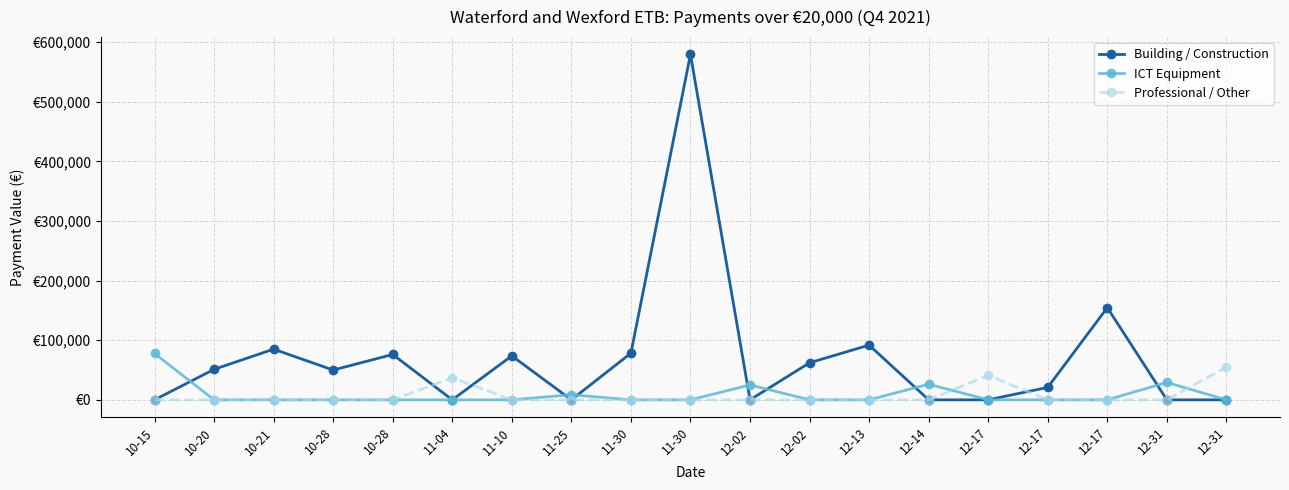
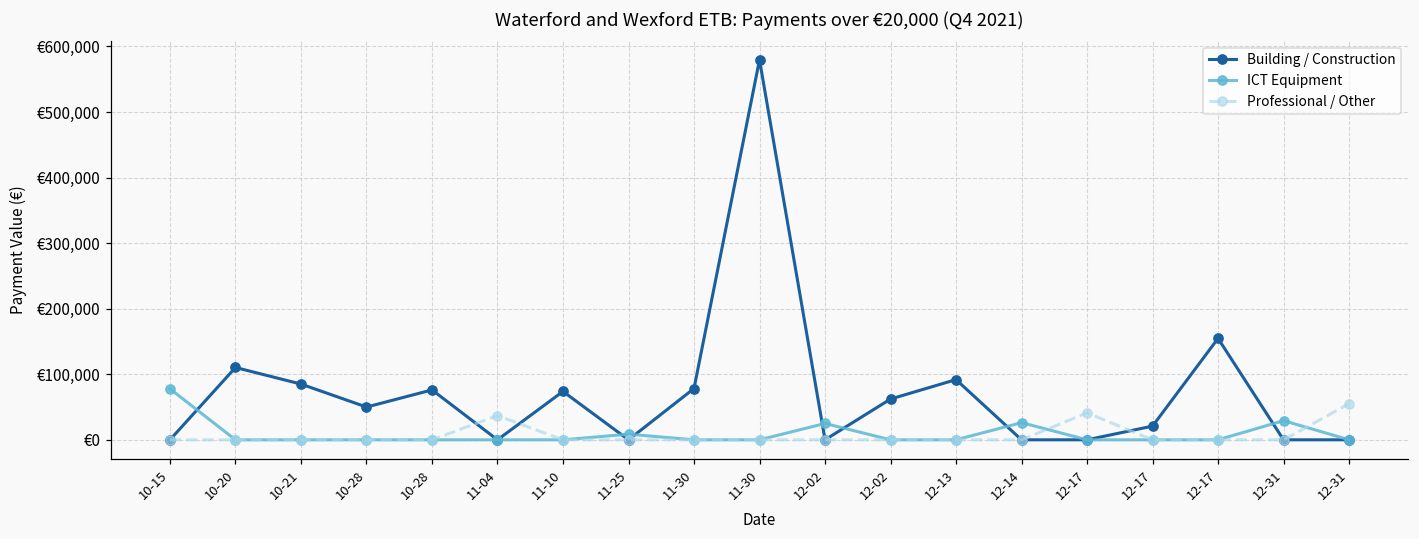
Building / Construction, 10-20: €50,000 -> €110,000
